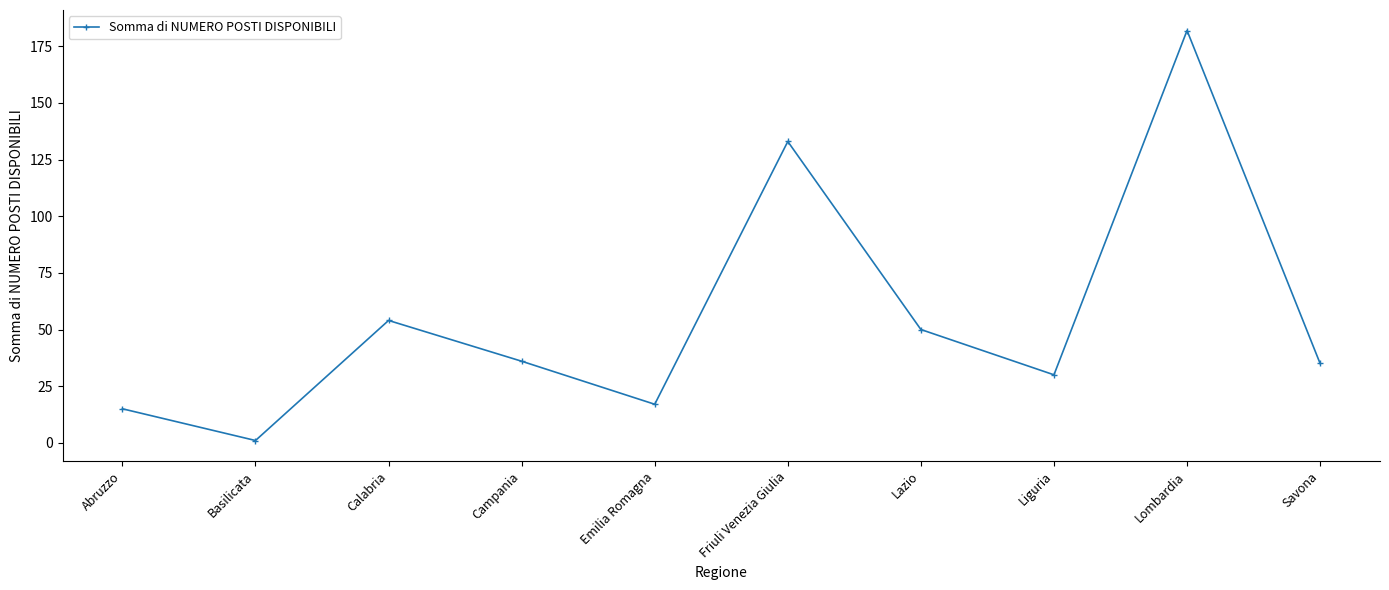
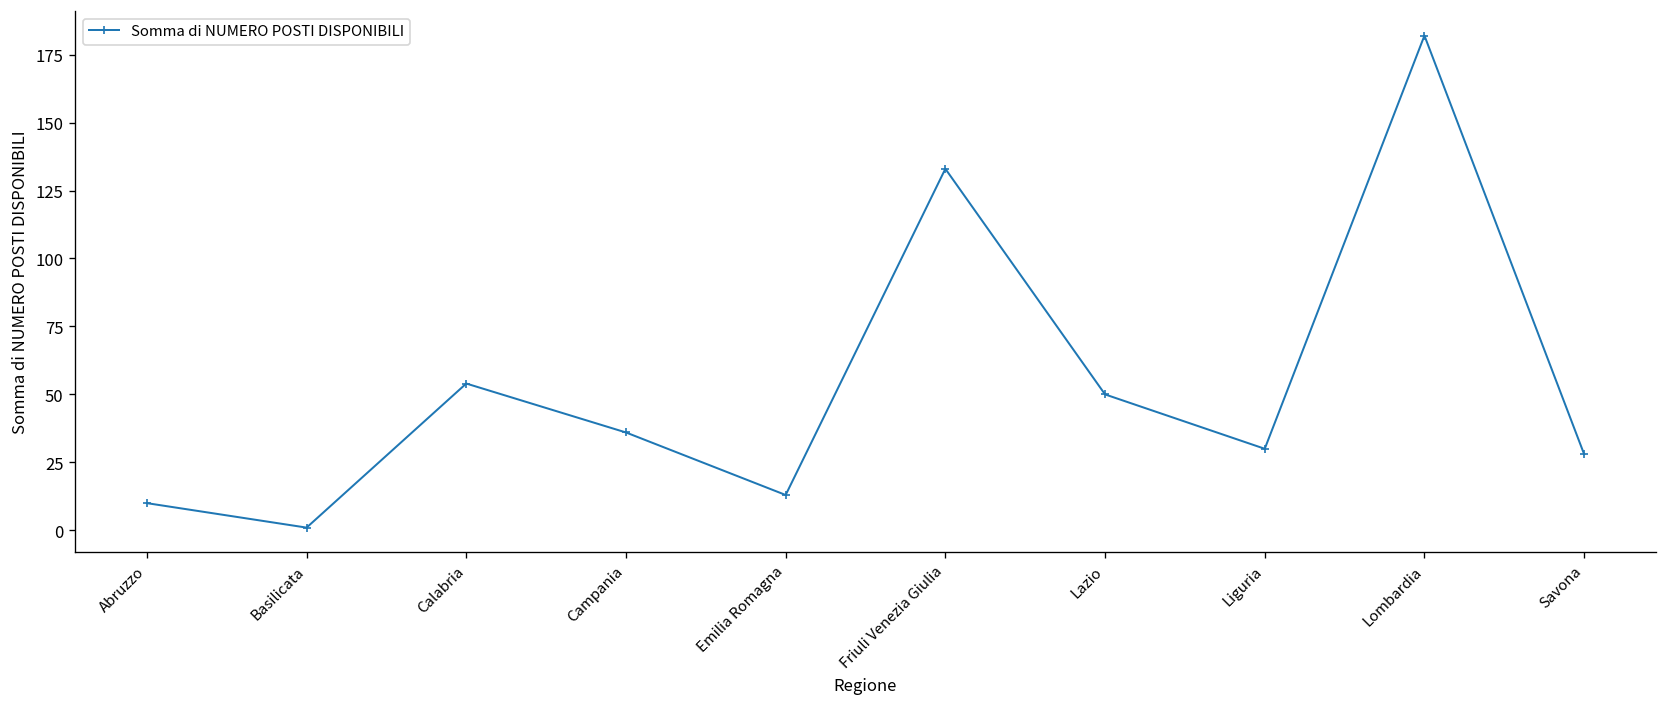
Abruzzo: 15 -> 10
Emilia Romagna: 17 -> 13
Savona: 35 -> 28
